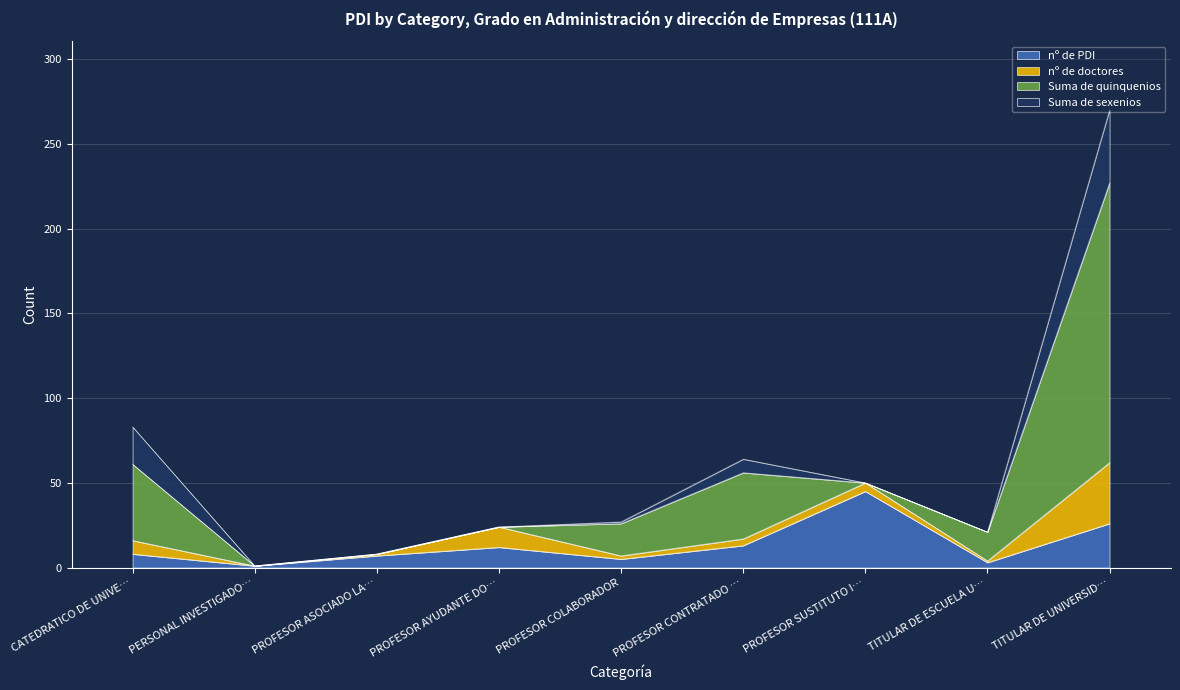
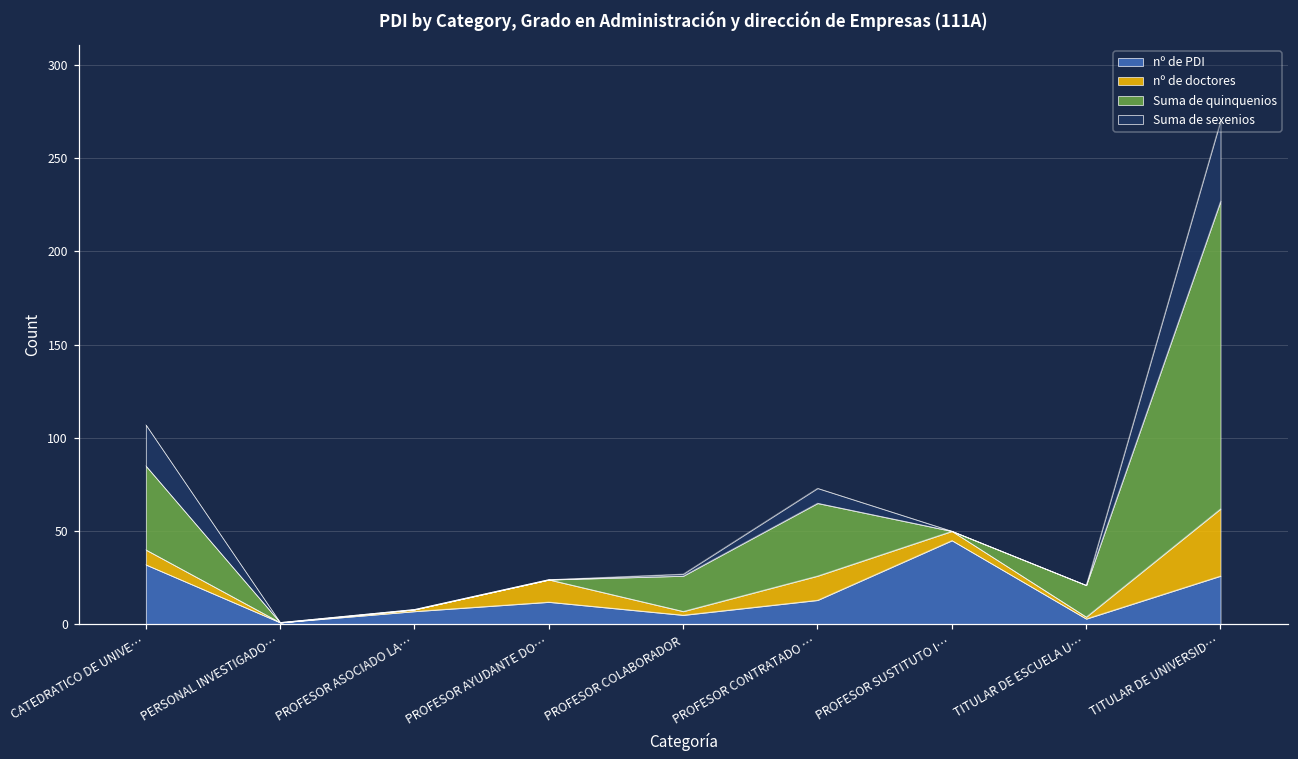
nº de PDI, CATEDRATICO DE UNIVE…: 8 -> 32
nº de doctores, PROFESOR CONTRATADO …: 4 -> 13
